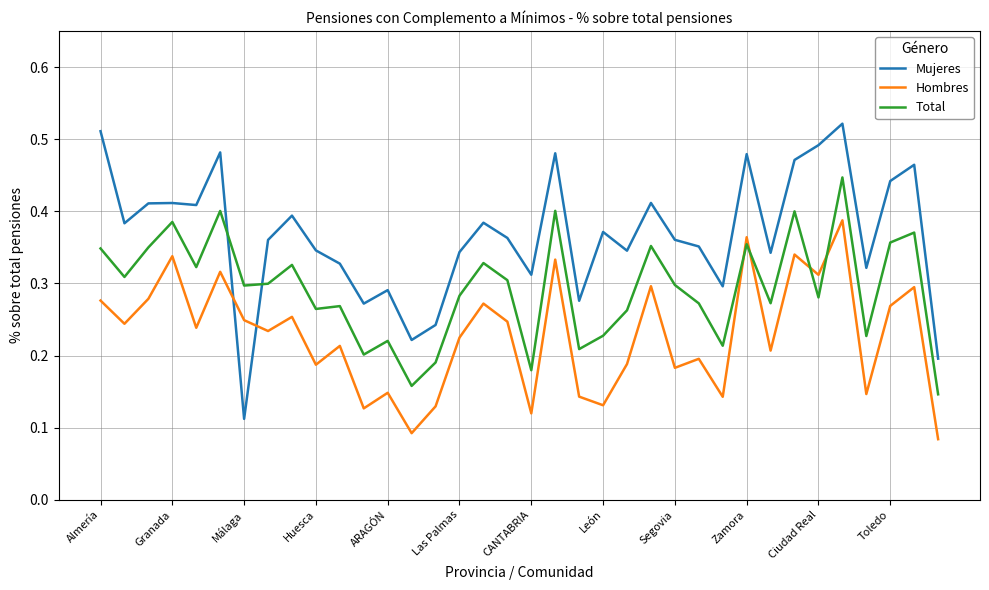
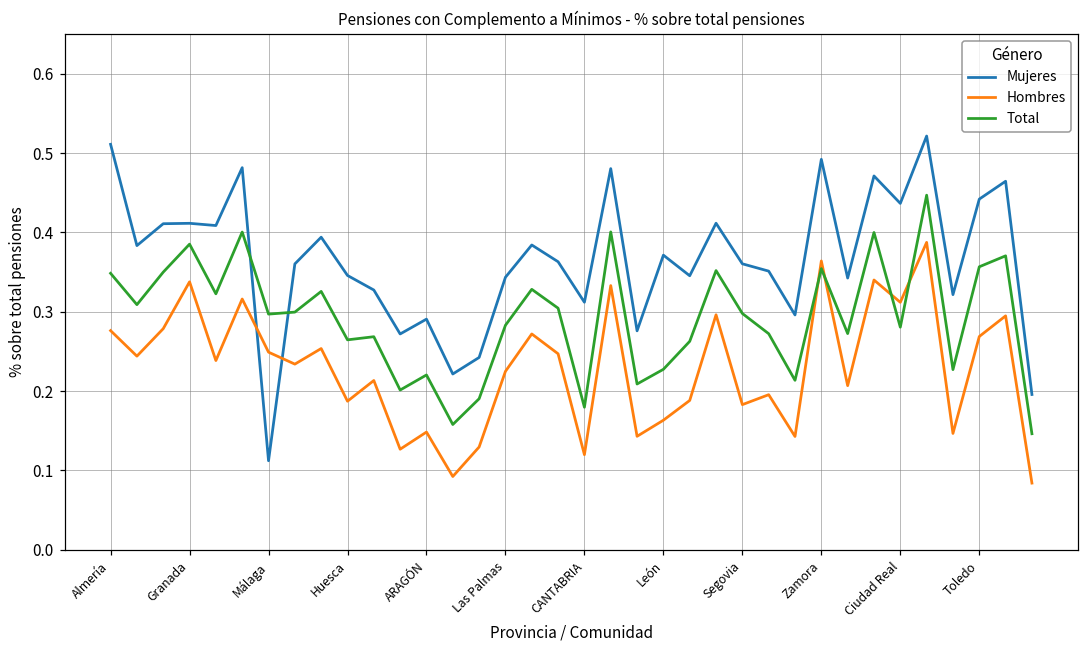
Hombres, León: 0.13 -> 0.16
Mujeres, Zamora: 0.48 -> 0.49
Mujeres, Ciudad Real: 0.49 -> 0.44
